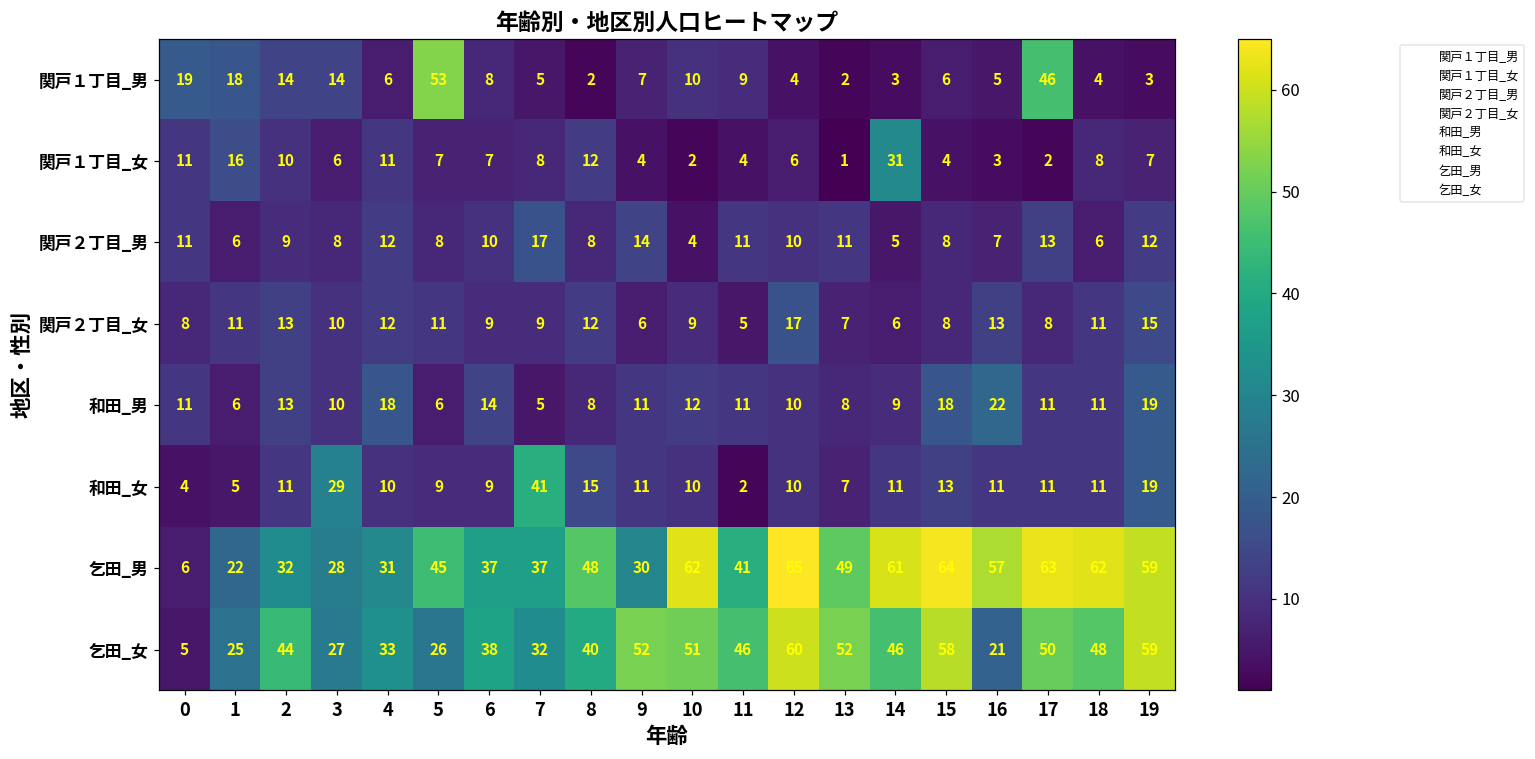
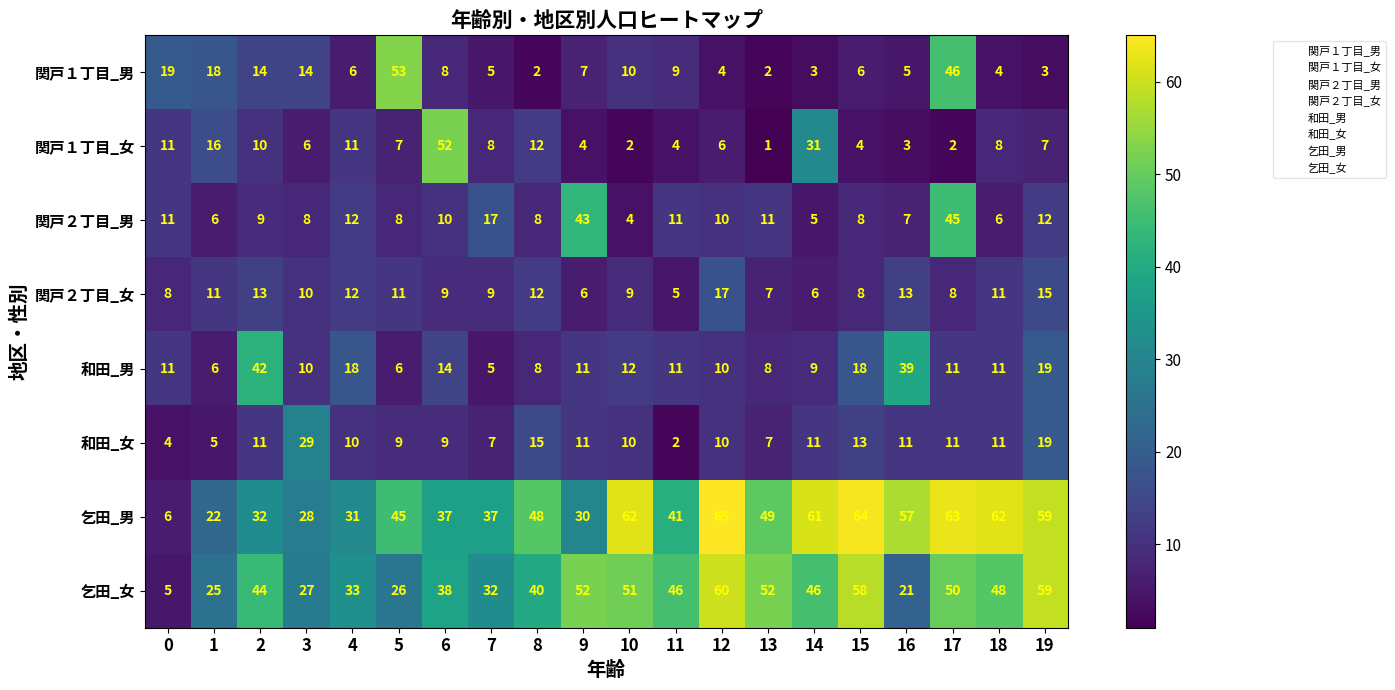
関戸１丁目_女, 6: 7 -> 52
関戸２丁目_男, 9: 14 -> 43
関戸２丁目_男, 17: 13 -> 45
和田_男, 2: 13 -> 42
和田_男, 16: 22 -> 39
和田_女, 7: 41 -> 7
